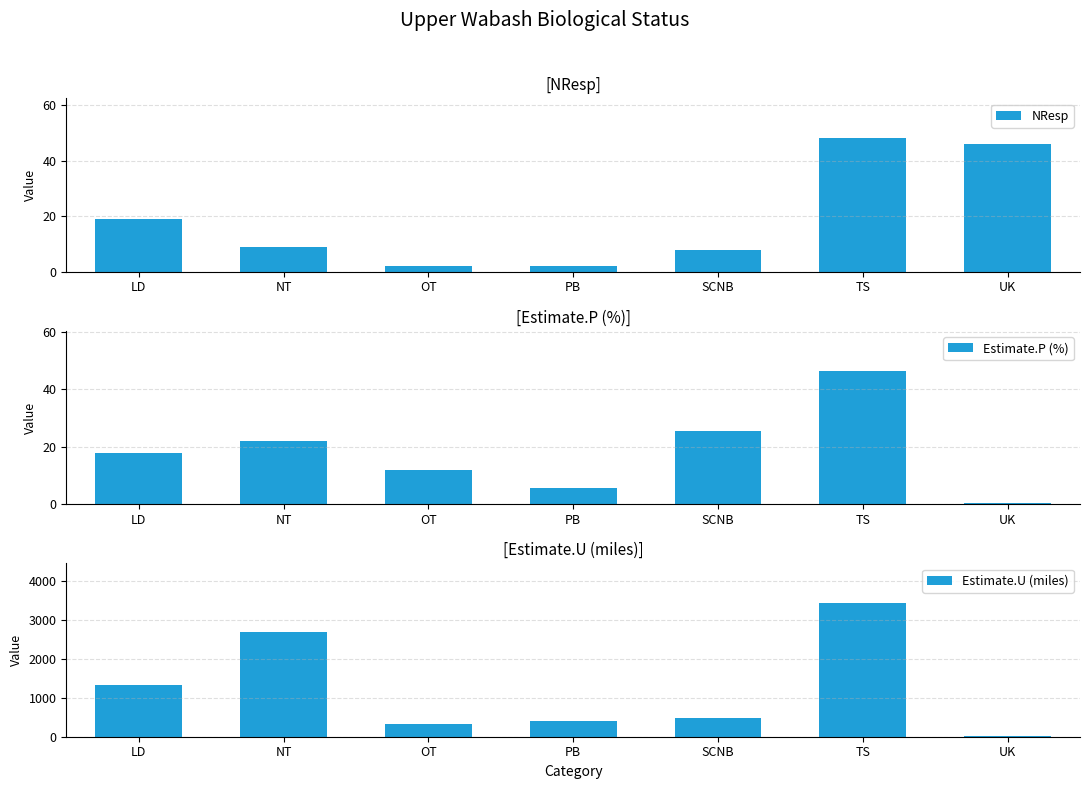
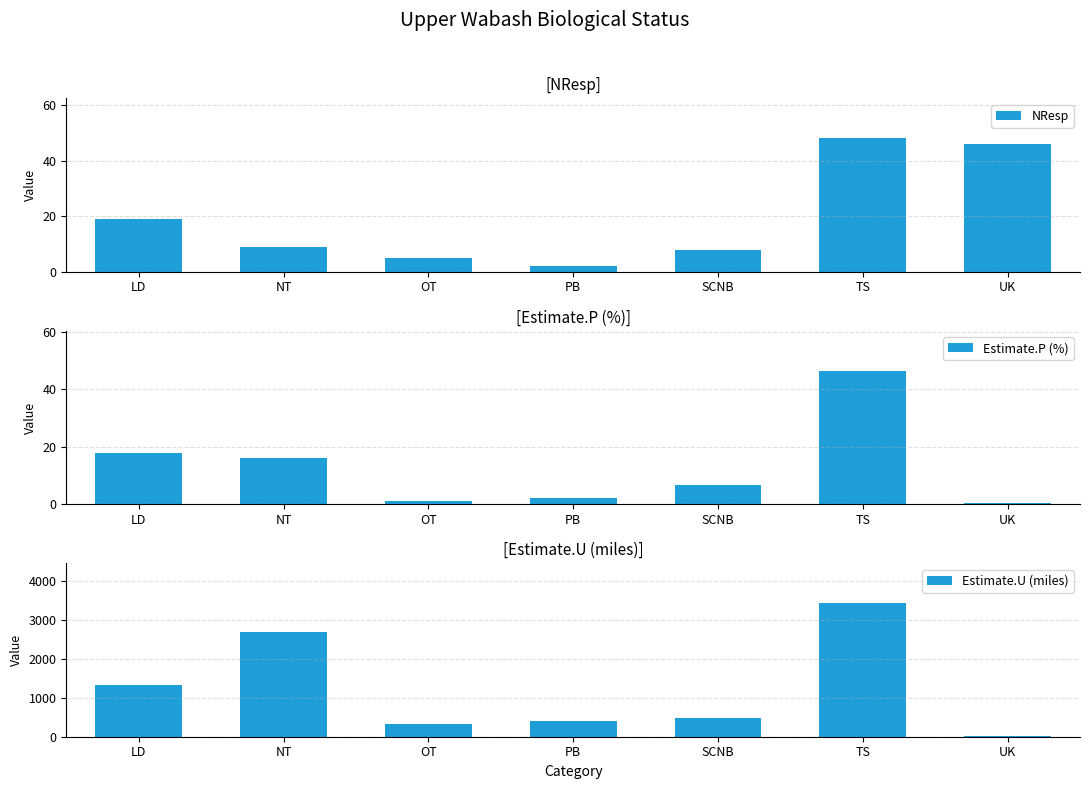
[NResp], OT: 2 -> 5
[Estimate.P (%)], NT: 22 -> 16
[Estimate.P (%)], OT: 12 -> 1
[Estimate.P (%)], PB: 6 -> 2
[Estimate.P (%)], SCNB: 25 -> 7
